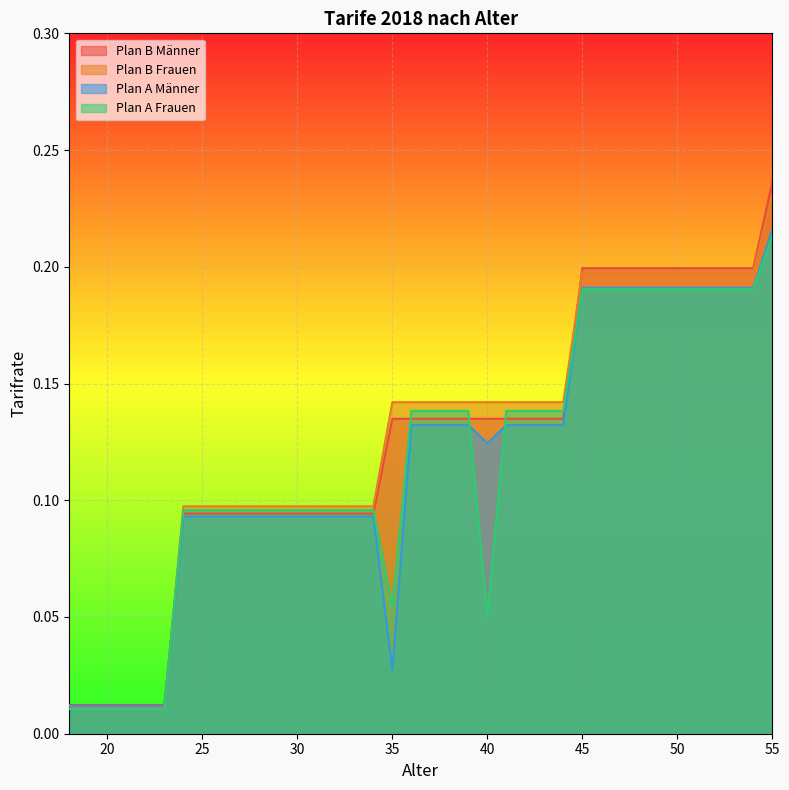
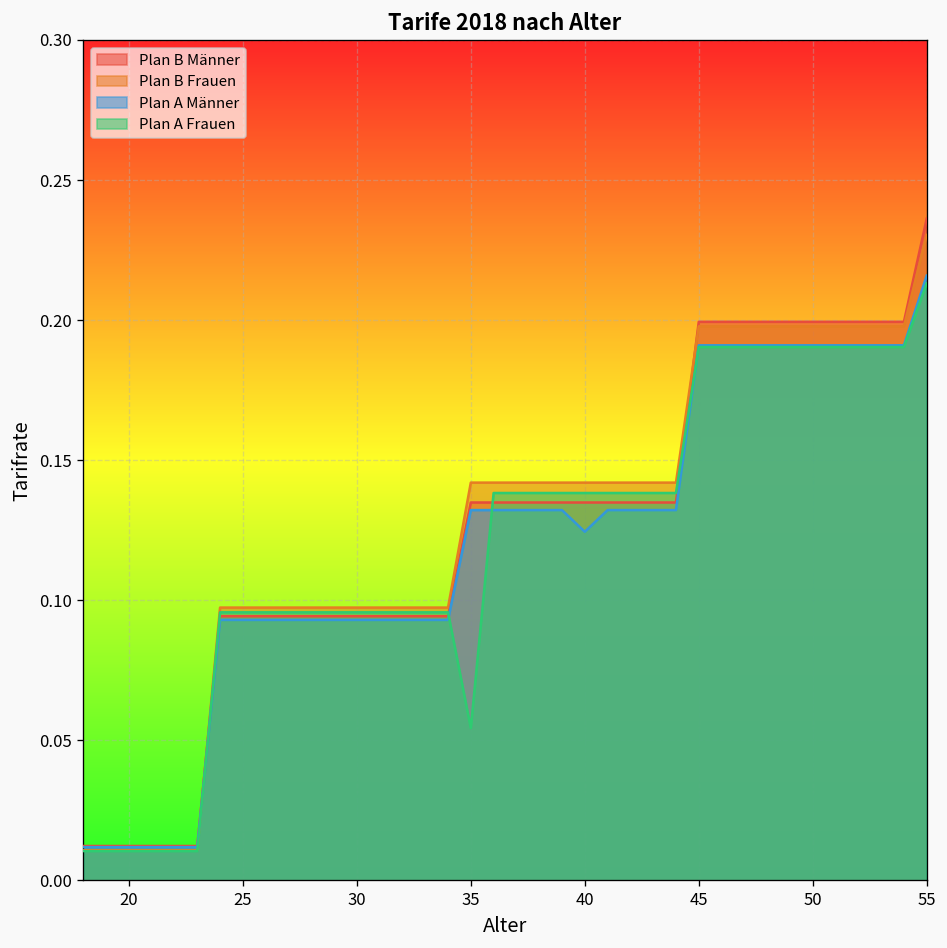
Plan A Männer, 35: 0.027 -> 0.132
Plan A Frauen, 40: 0.050 -> 0.138
